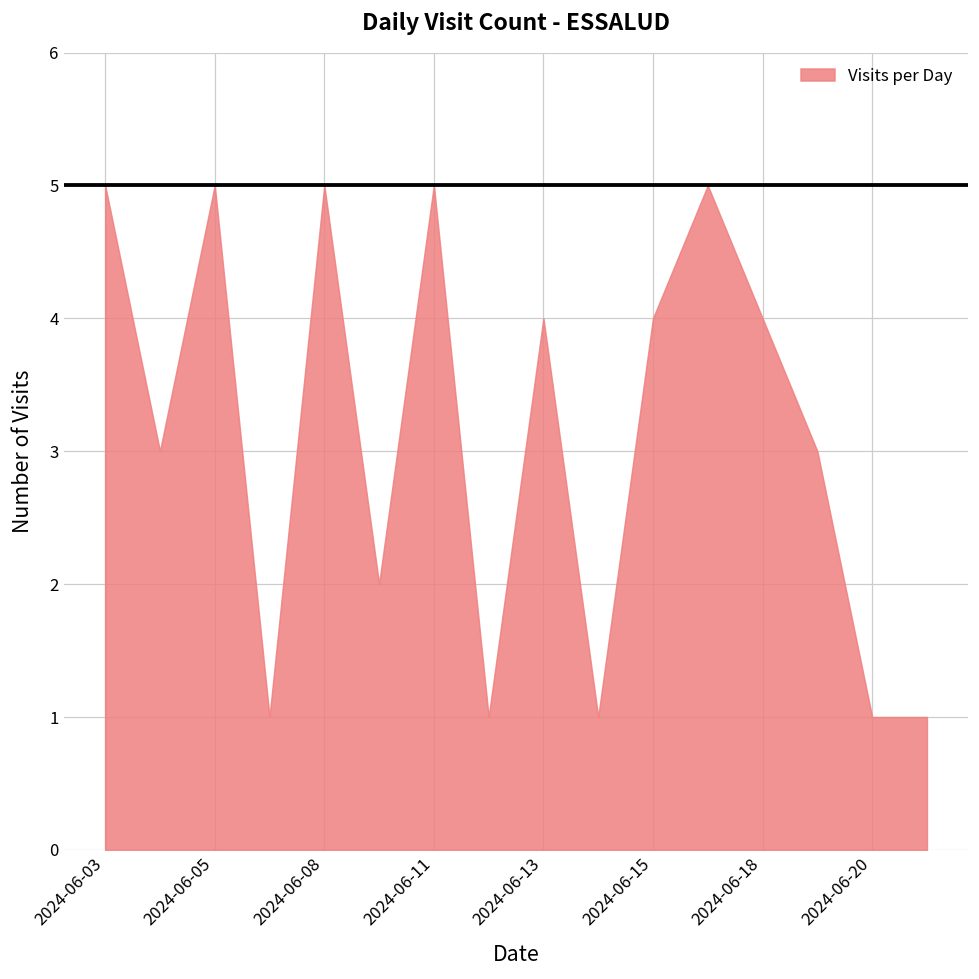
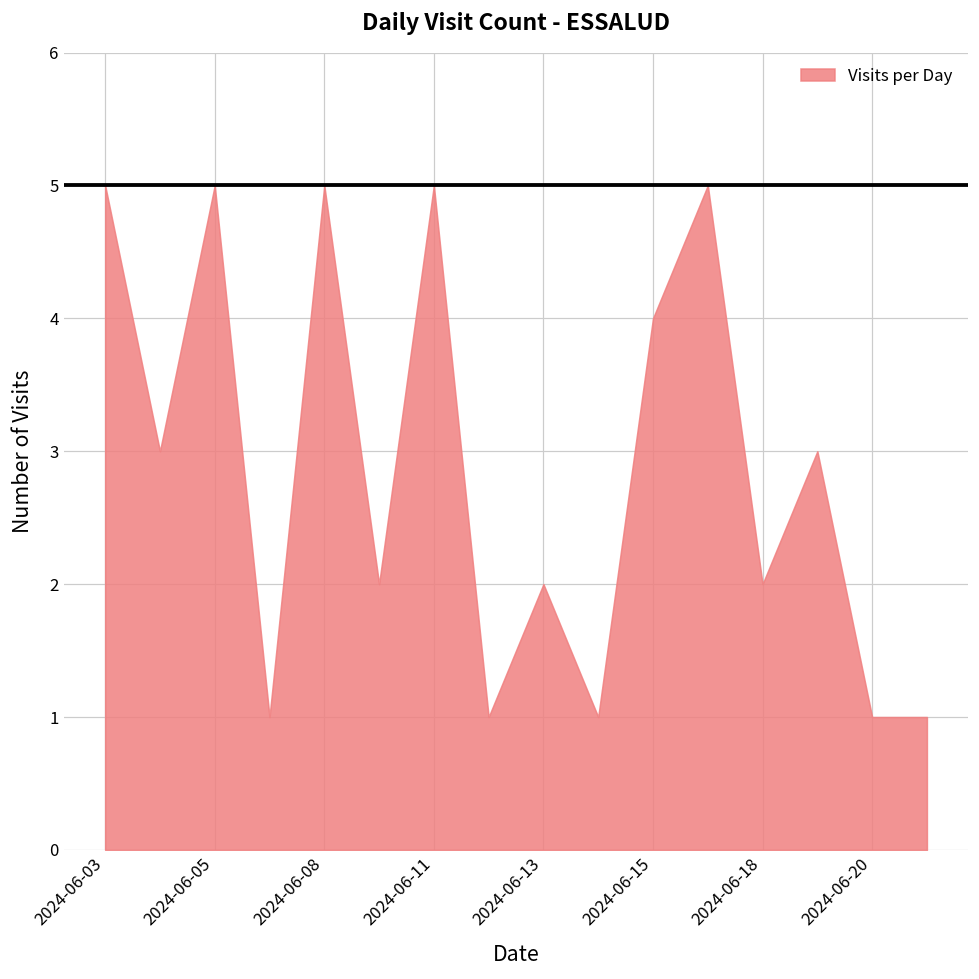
2024-06-13: 4 -> 2
2024-06-18: 4 -> 2
